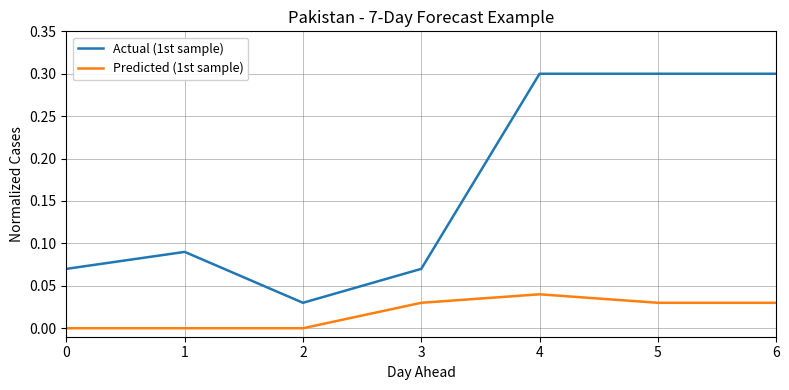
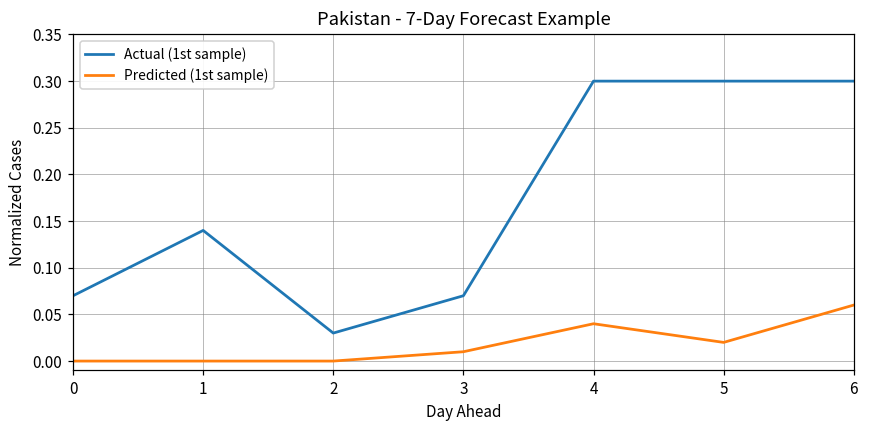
Actual (1st sample), 1: 0.09 -> 0.14
Predicted (1st sample), 3: 0.03 -> 0.01
Predicted (1st sample), 5: 0.03 -> 0.02
Predicted (1st sample), 6: 0.03 -> 0.06
